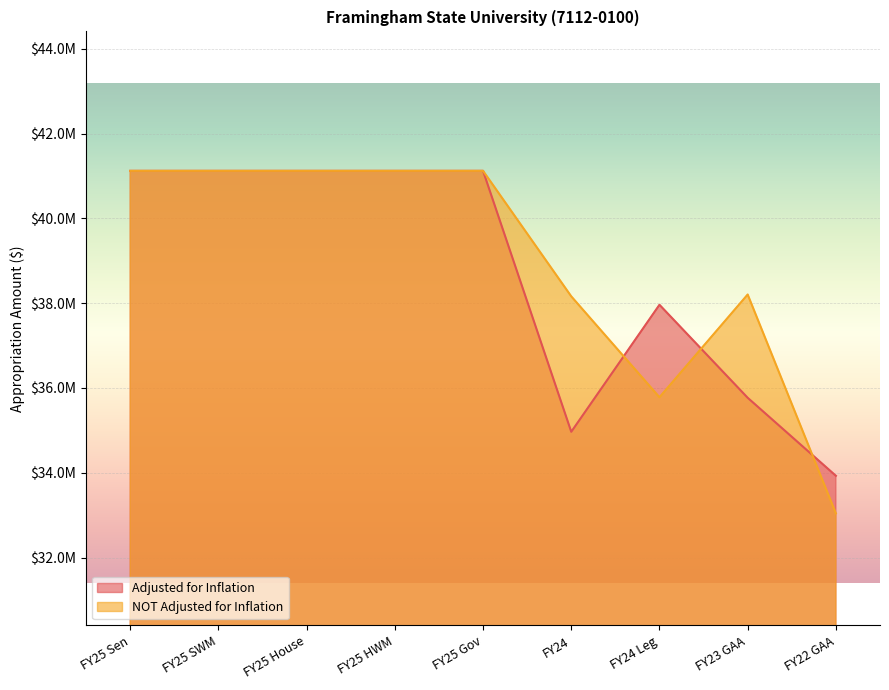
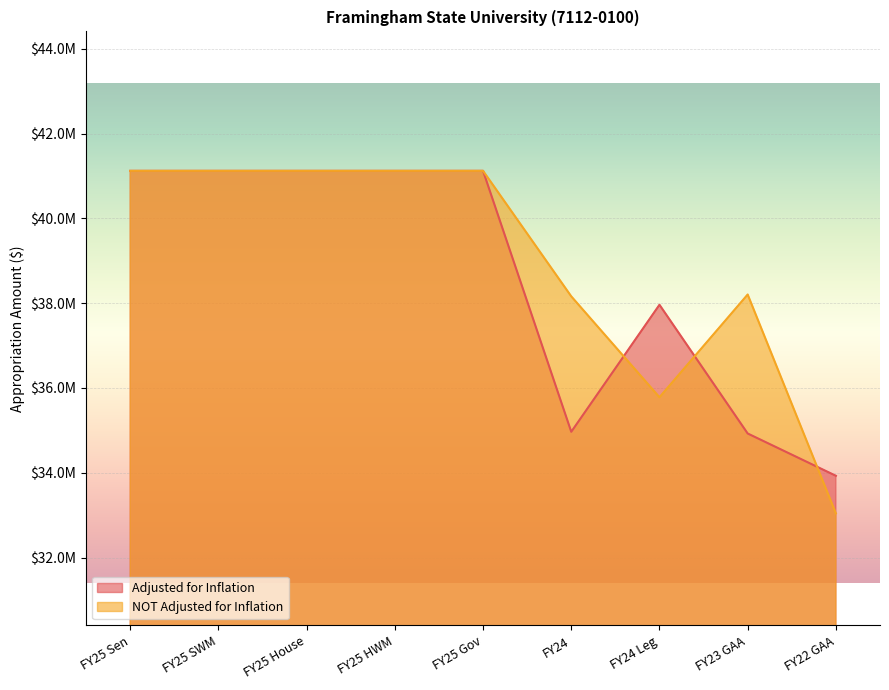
Adjusted for Inflation, FY23 GAA: $35800000 -> $34900000
